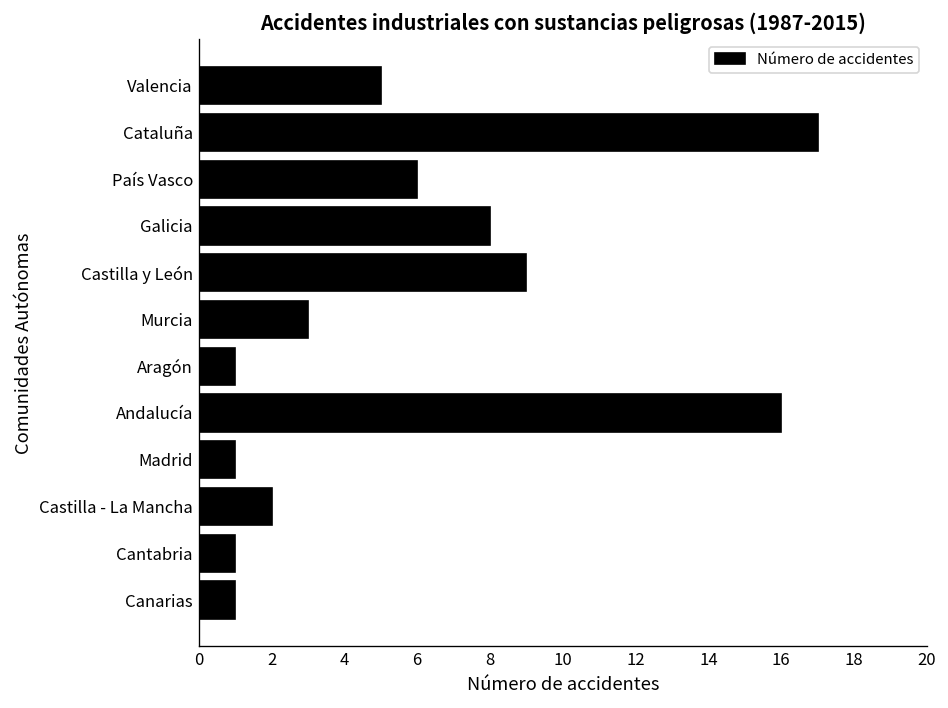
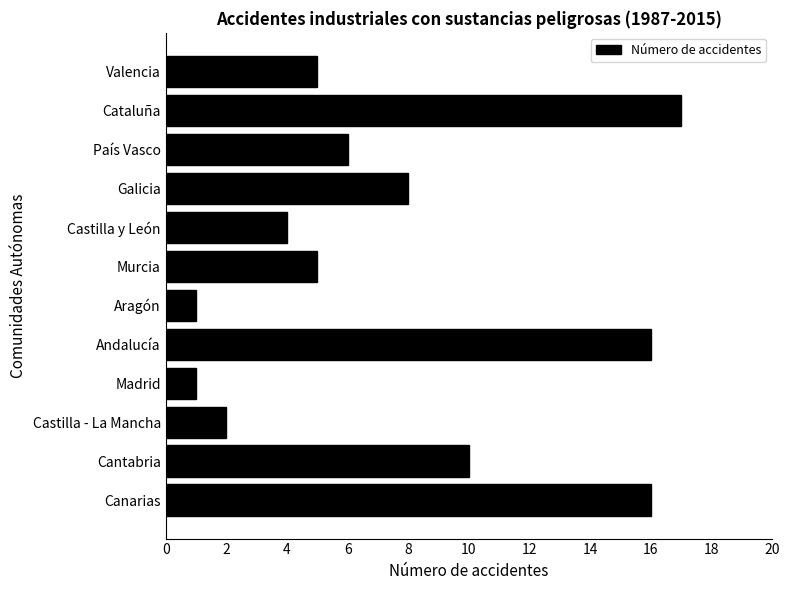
Castilla y León: 9 -> 4
Murcia: 3 -> 5
Cantabria: 1 -> 10
Canarias: 1 -> 16
